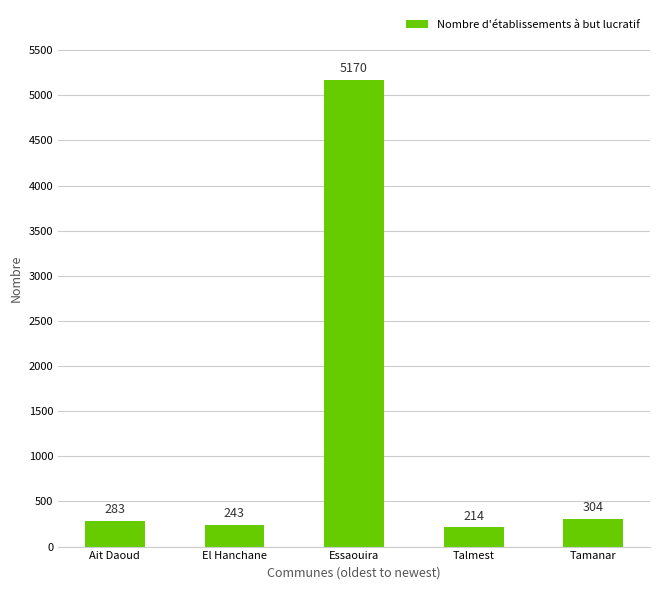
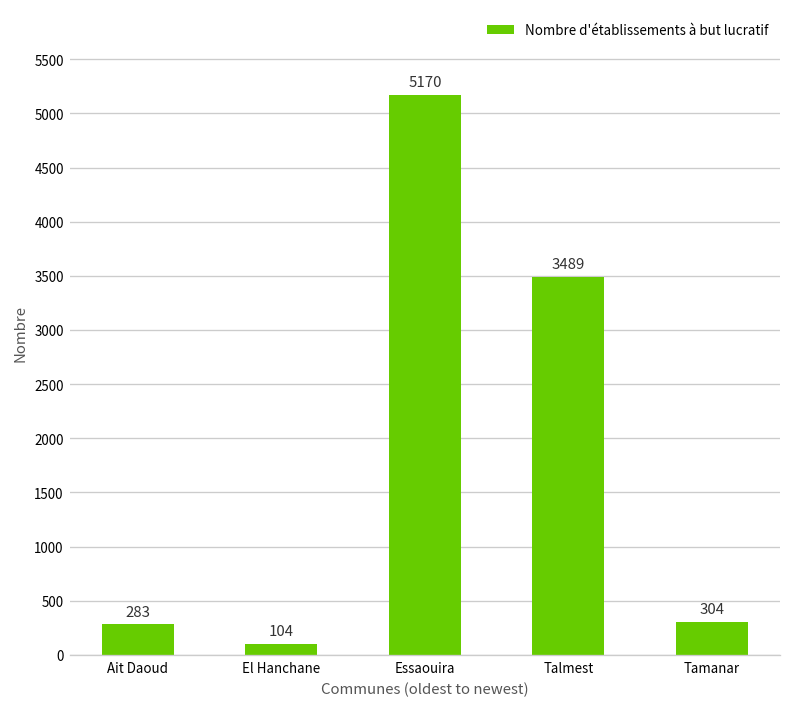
El Hanchane: 243 -> 104
Talmest: 214 -> 3489
